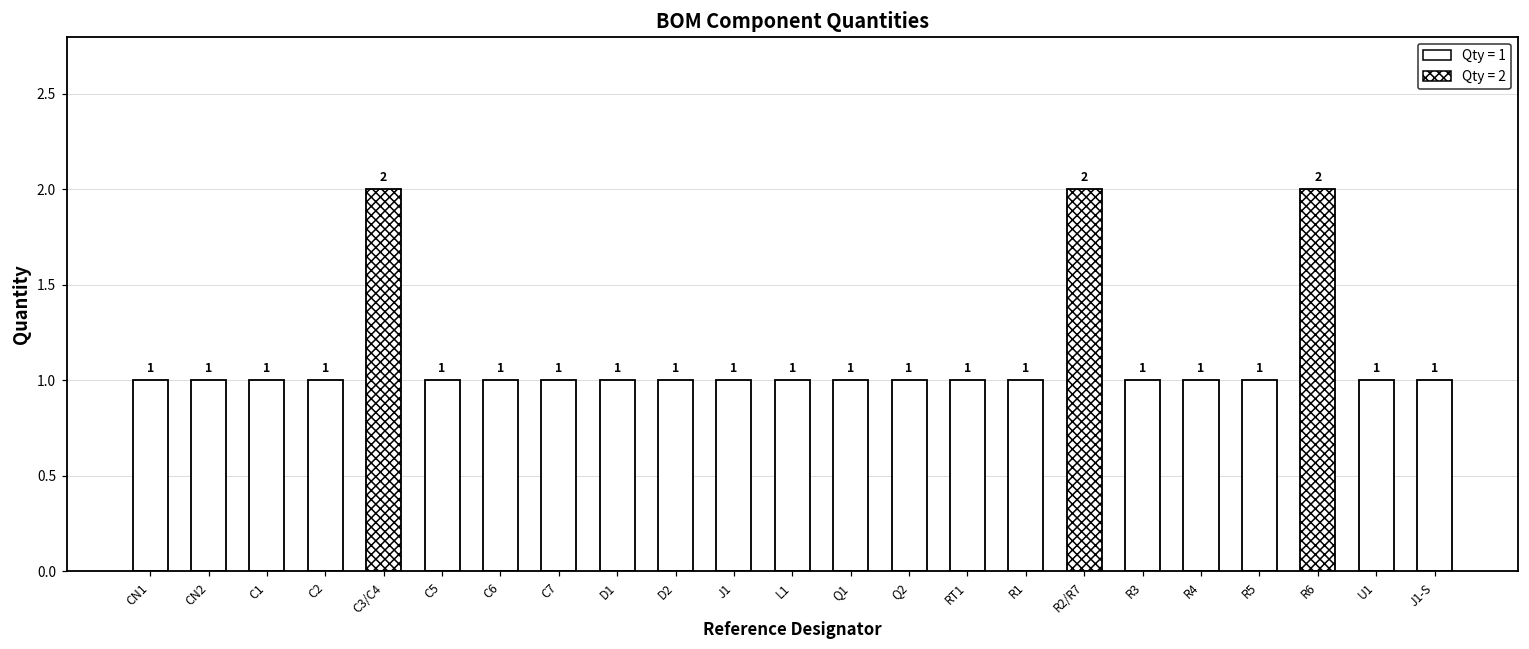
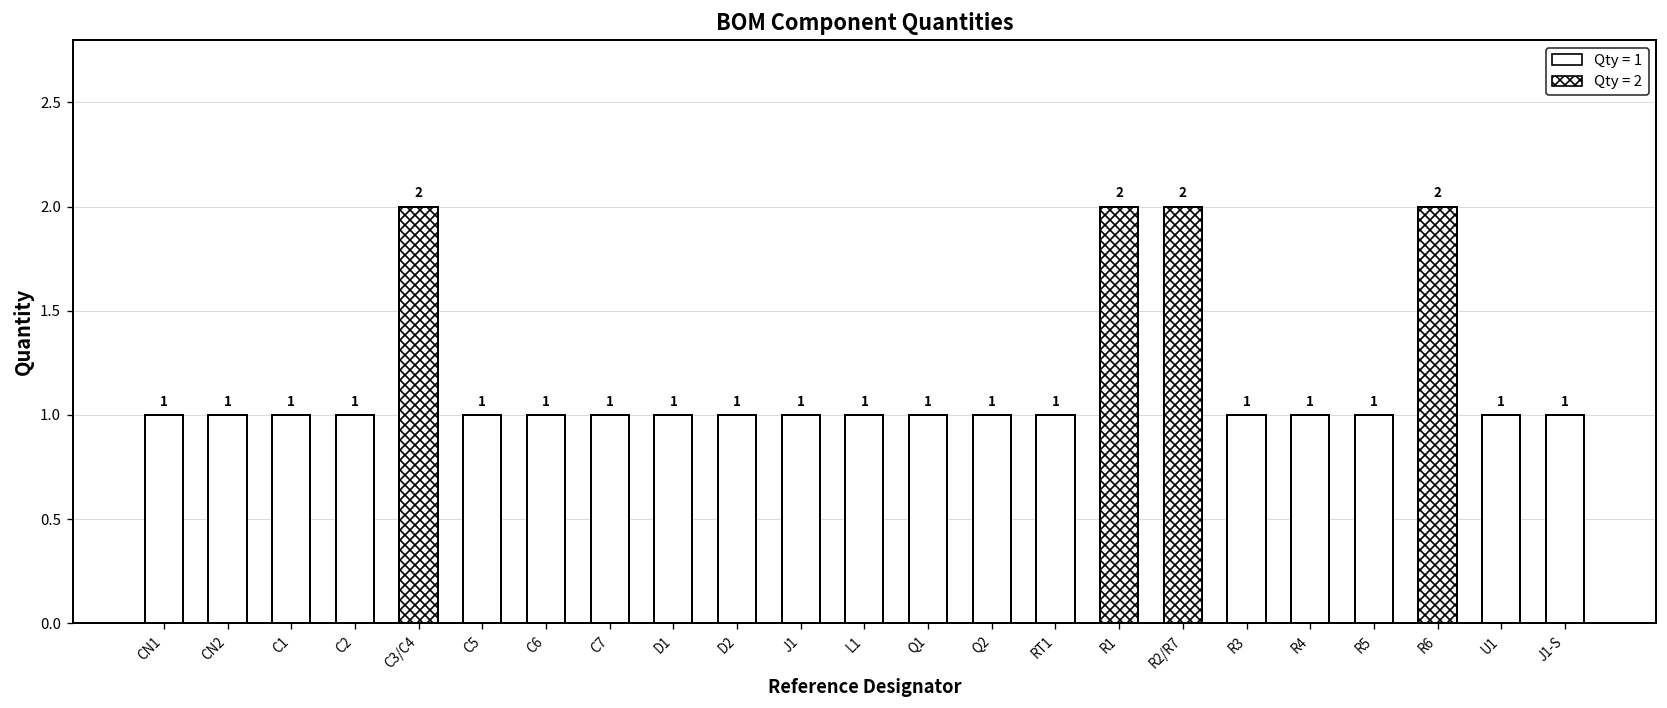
R1: 1 -> 2
